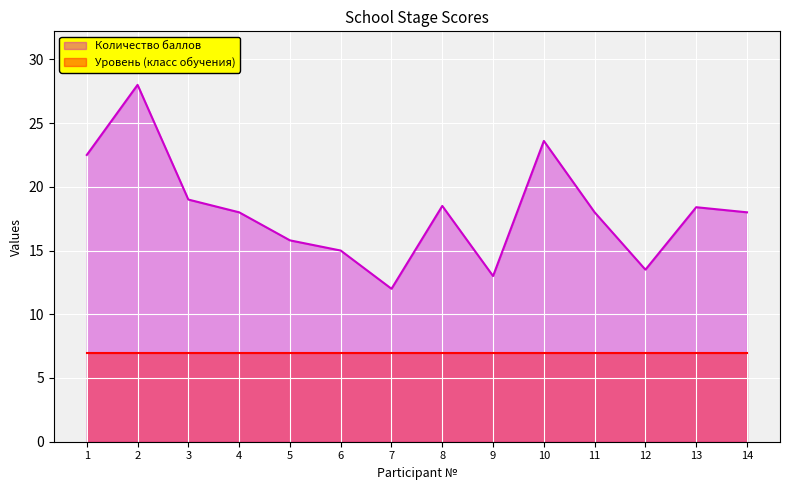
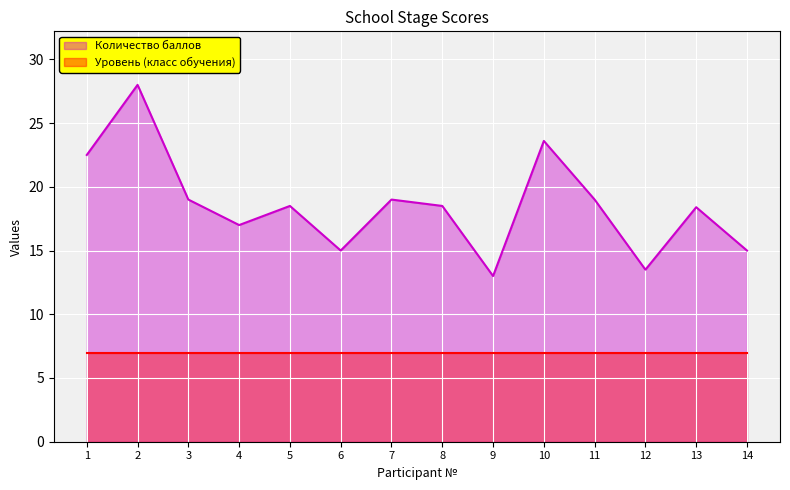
Количество баллов, 4: 18 -> 17
Количество баллов, 5: 15.8 -> 18.5
Количество баллов, 7: 12 -> 19
Количество баллов, 11: 18 -> 19
Количество баллов, 14: 18 -> 15
